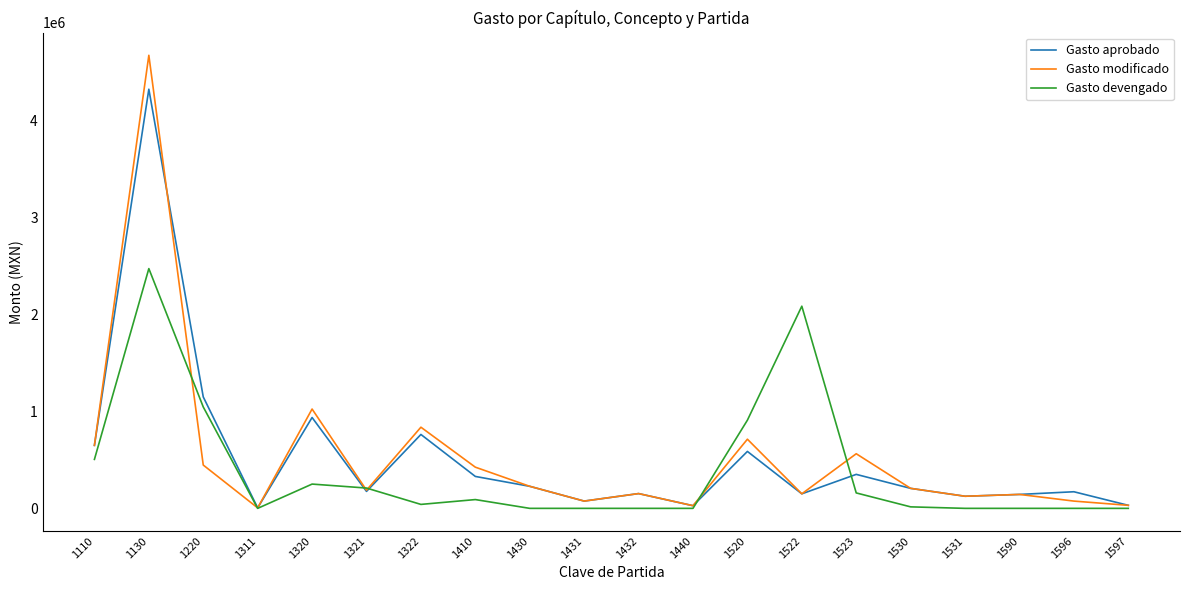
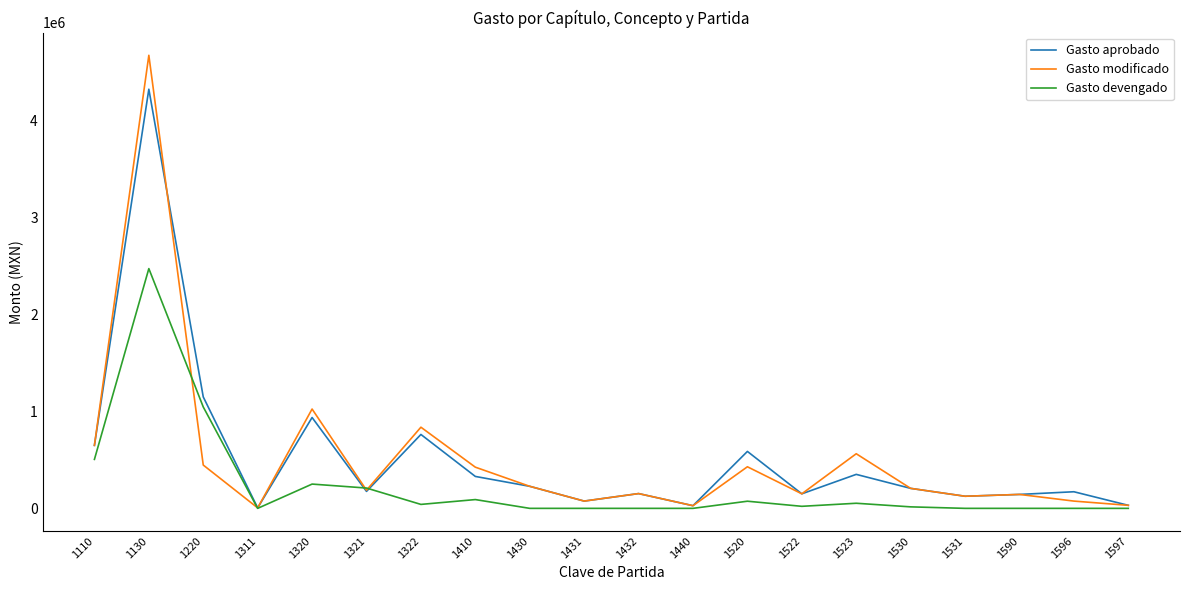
Gasto modificado, 1520: 700000 -> 400000
Gasto devengado, 1520: 900000 -> 100000
Gasto devengado, 1522: 2100000 -> 0
Gasto devengado, 1523: 200000 -> 100000
